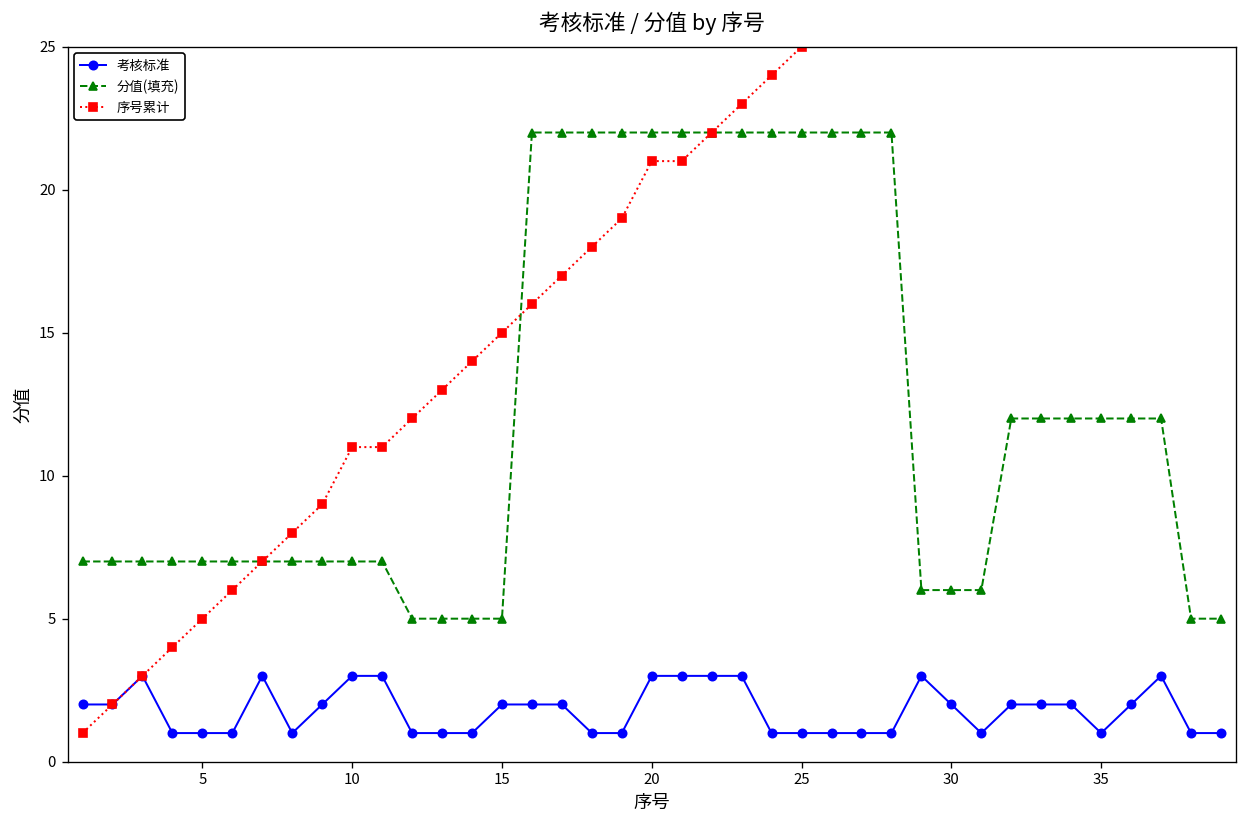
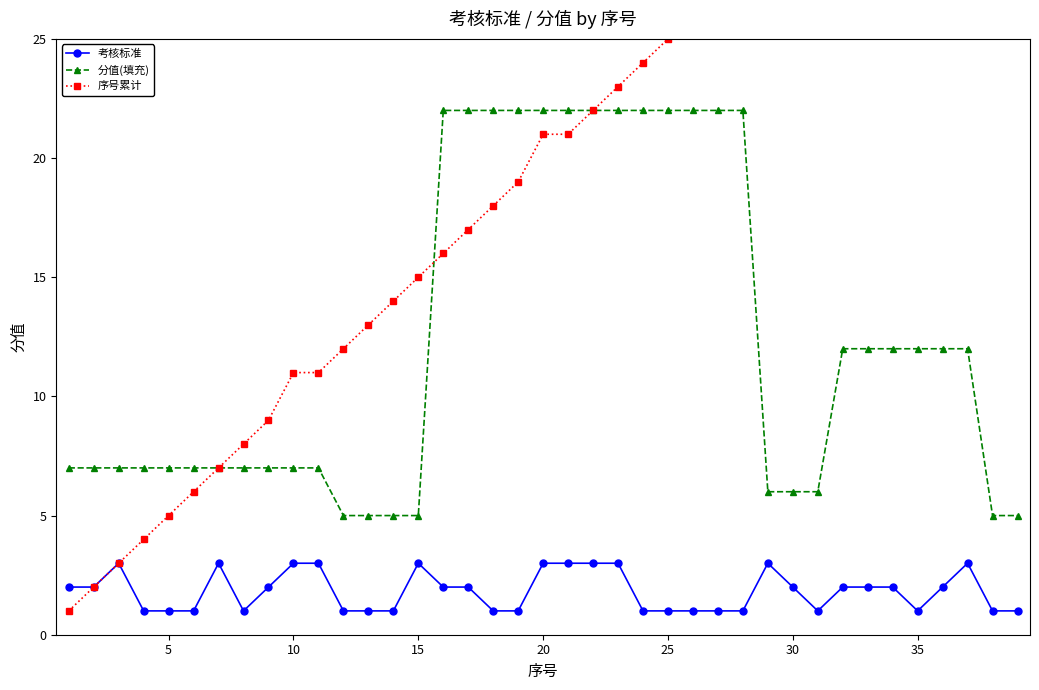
考核标准, 15: 2 -> 3
